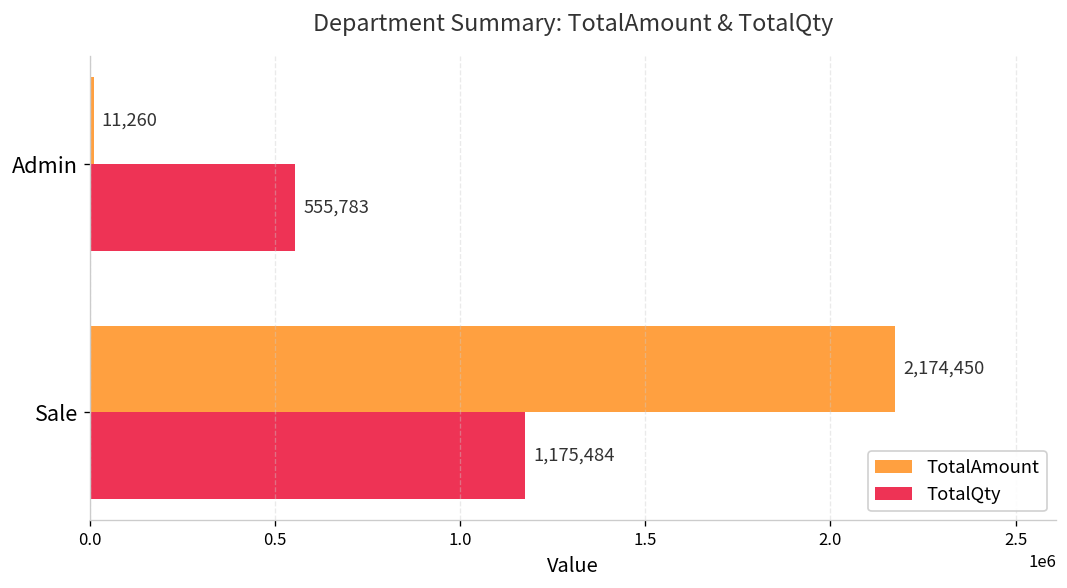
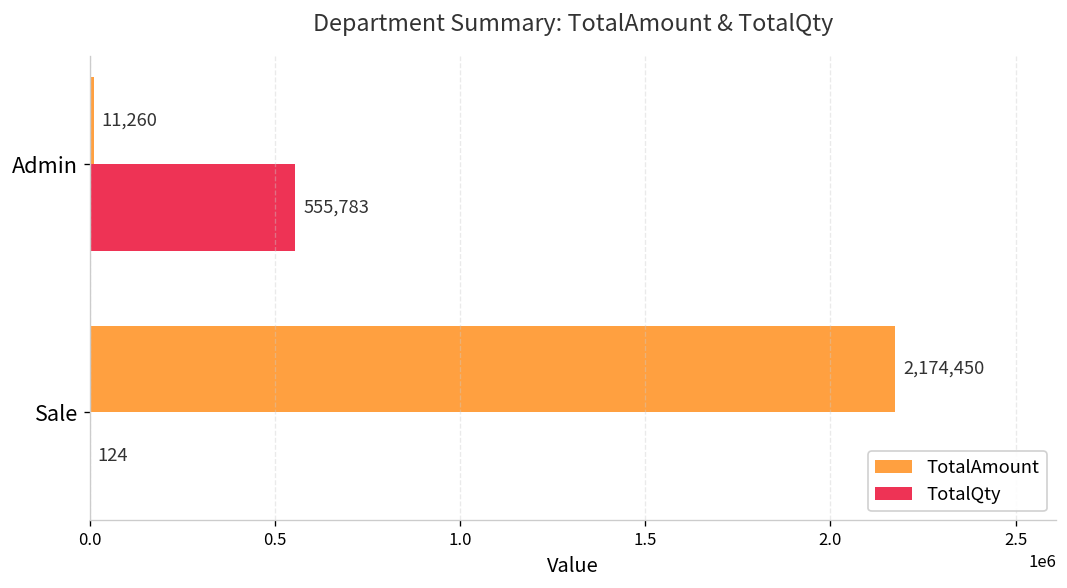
TotalQty, Sale: 1,175,484 -> 124
